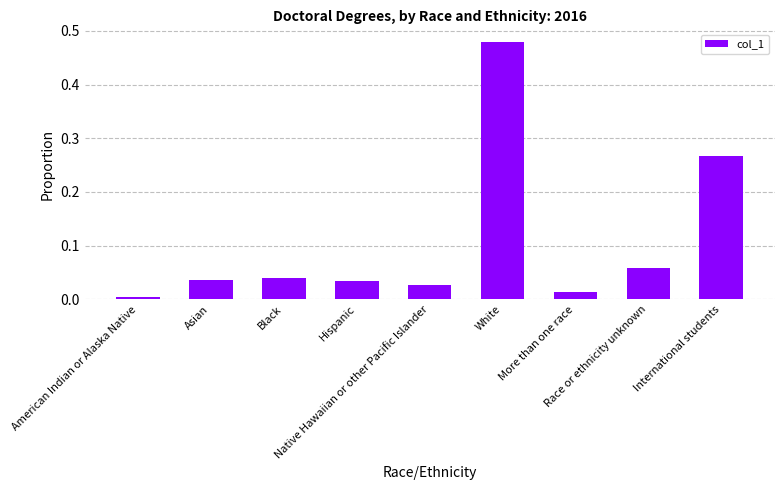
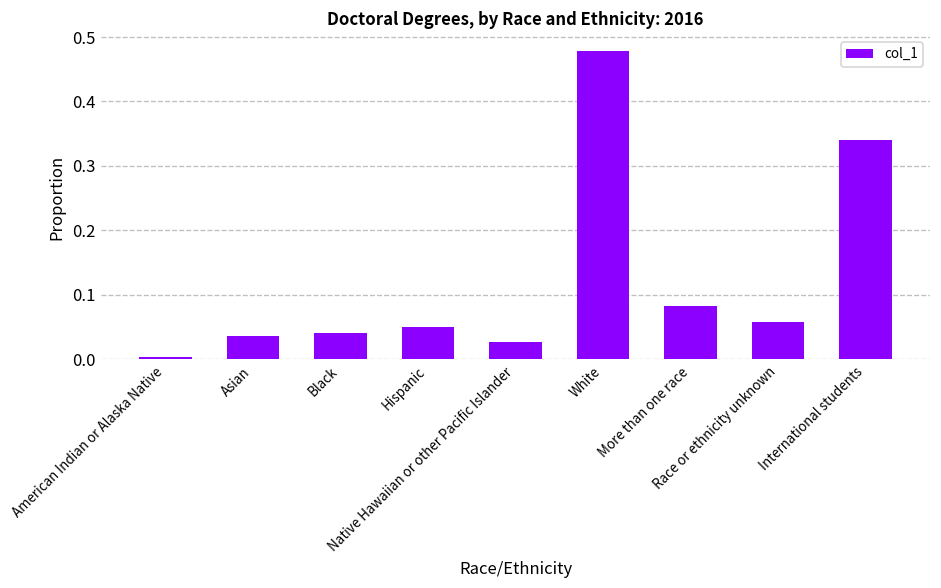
Hispanic: 0.03 -> 0.05
More than one race: 0.01 -> 0.08
International students: 0.27 -> 0.34
